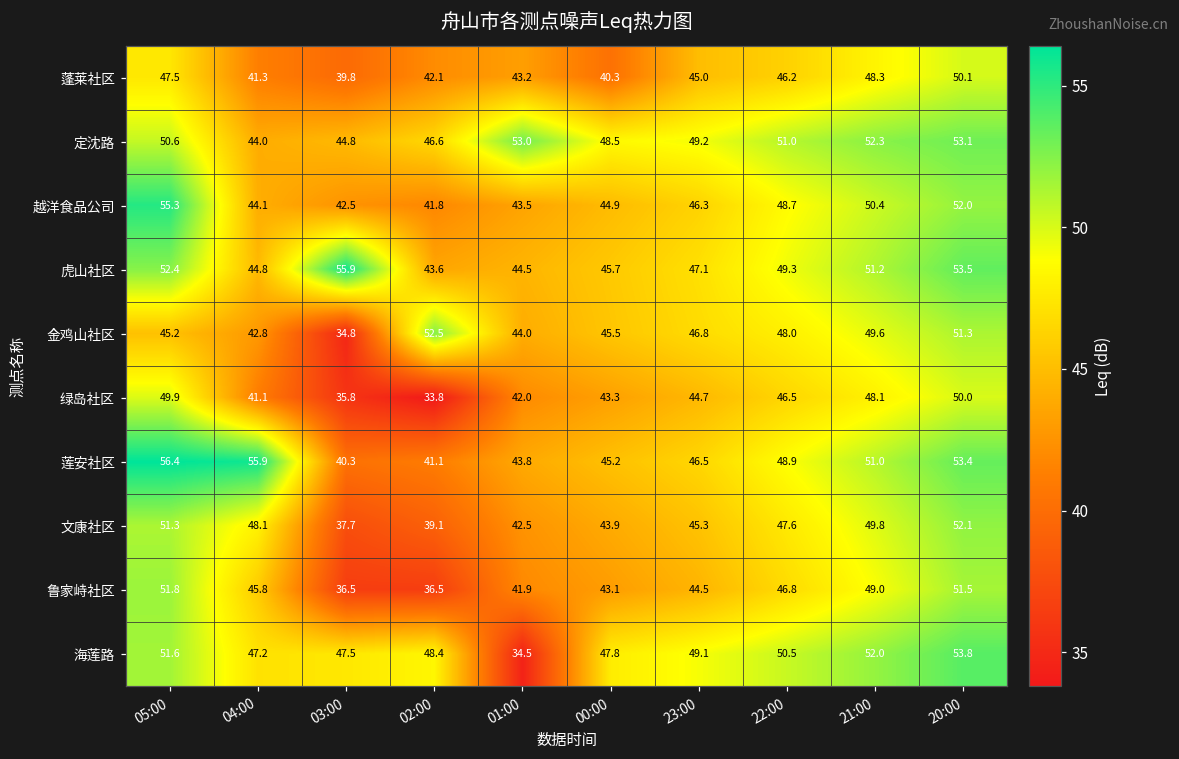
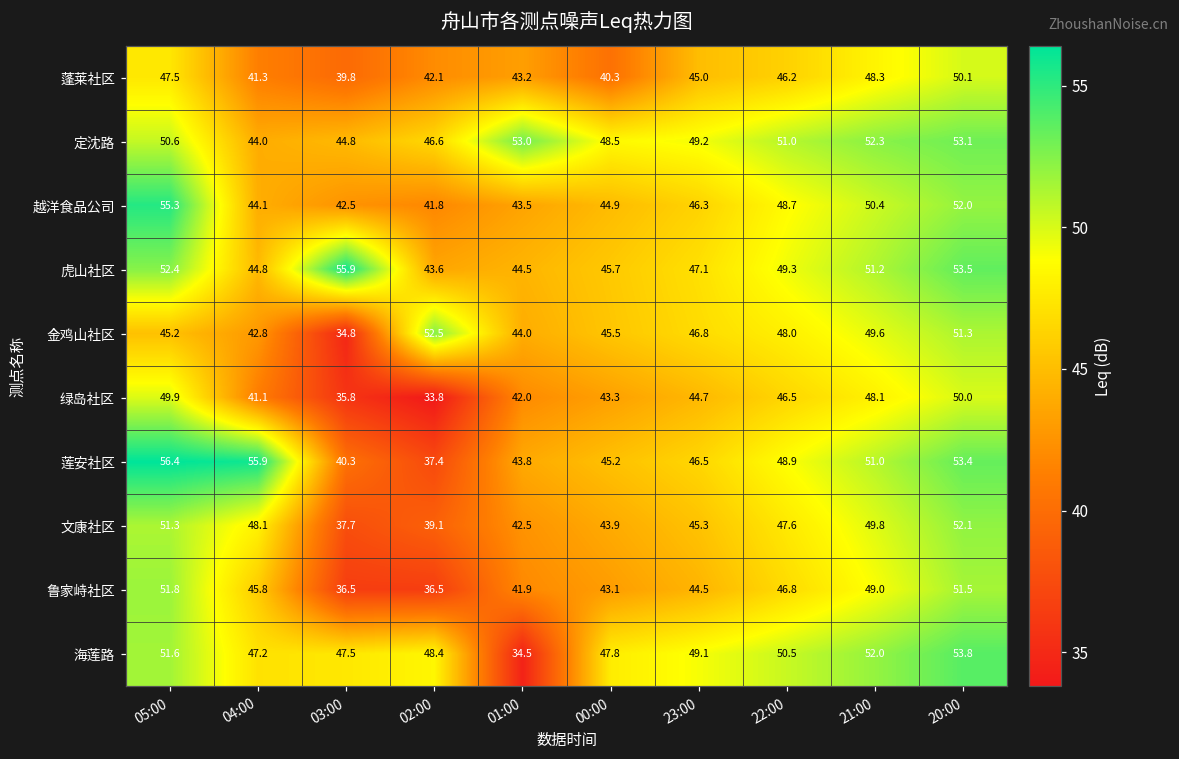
莲安社区, 02:00: 41.1 -> 37.4
